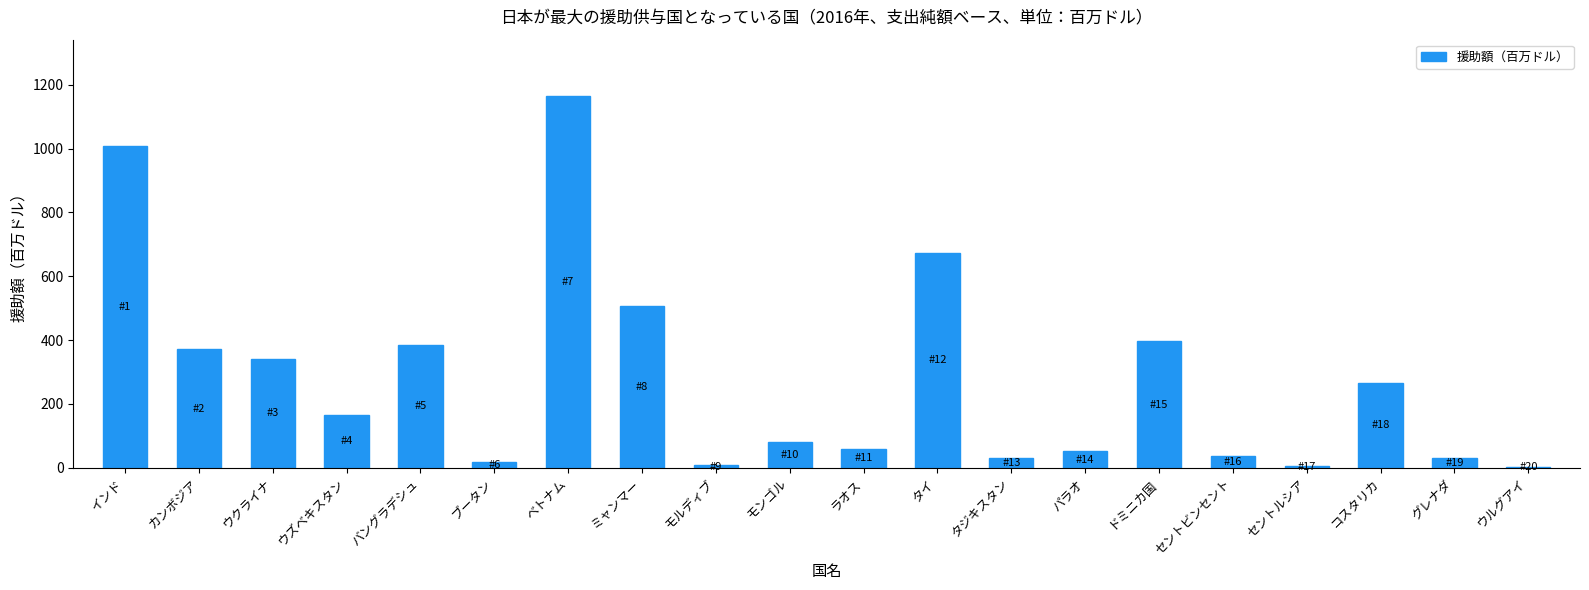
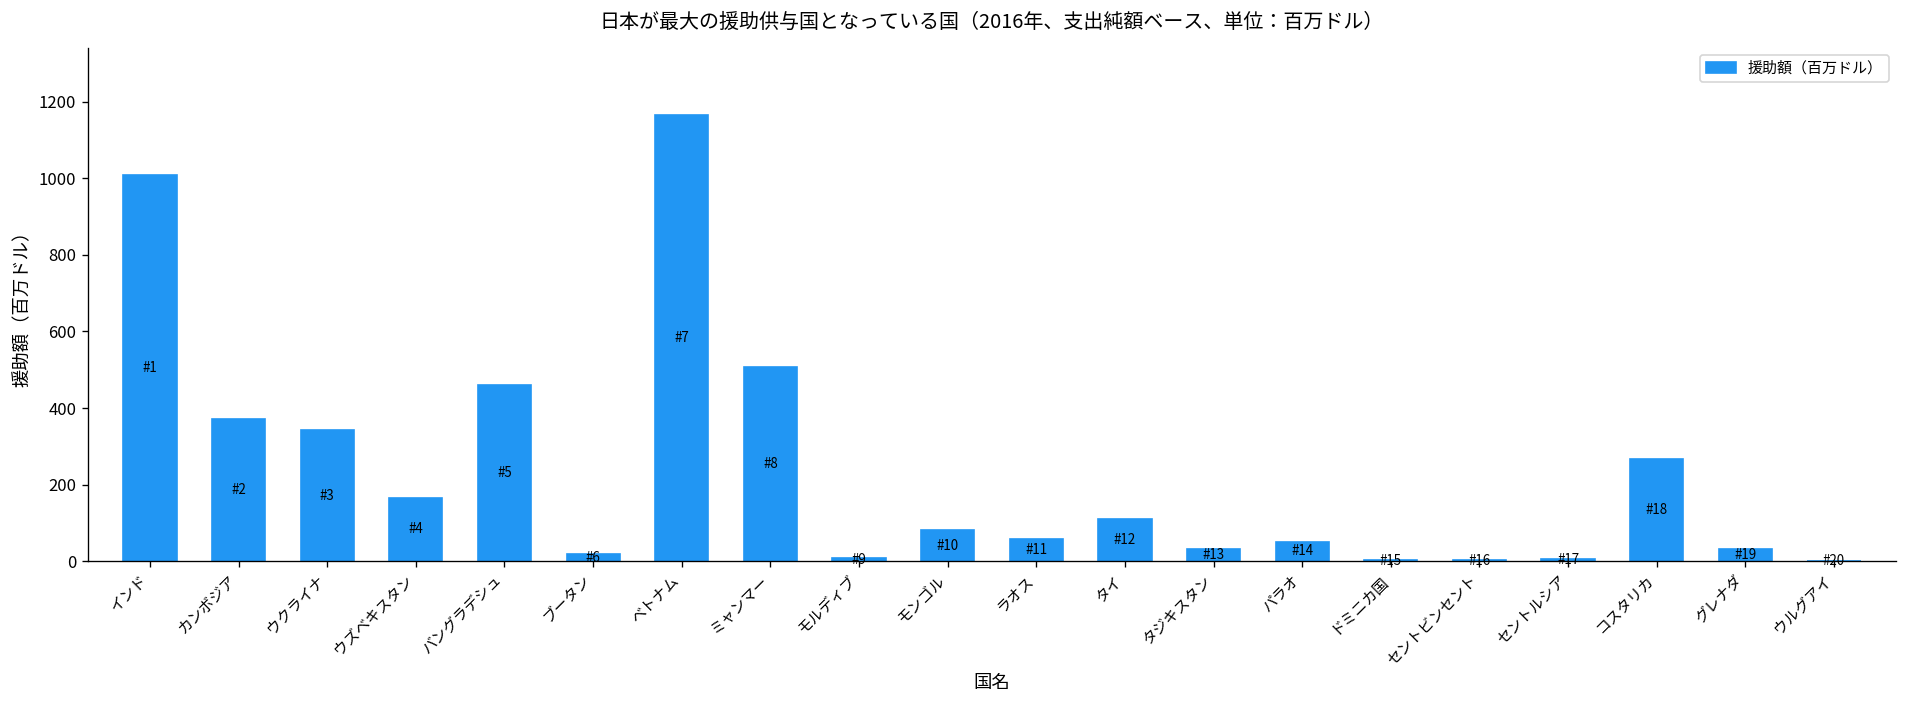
バングラデシュ: 390 -> 460
タイ: 670 -> 110
ドミニカ国: 400 -> 0
セントビンセント: 40 -> 0
